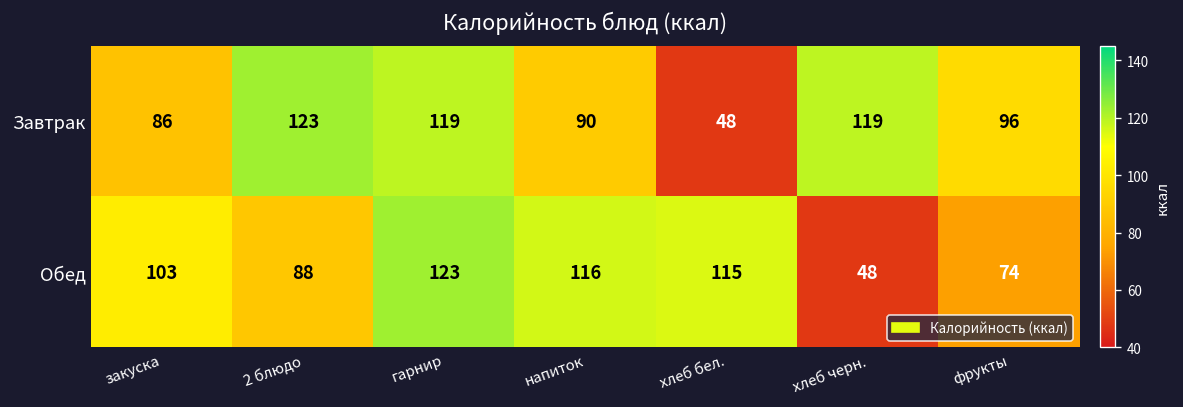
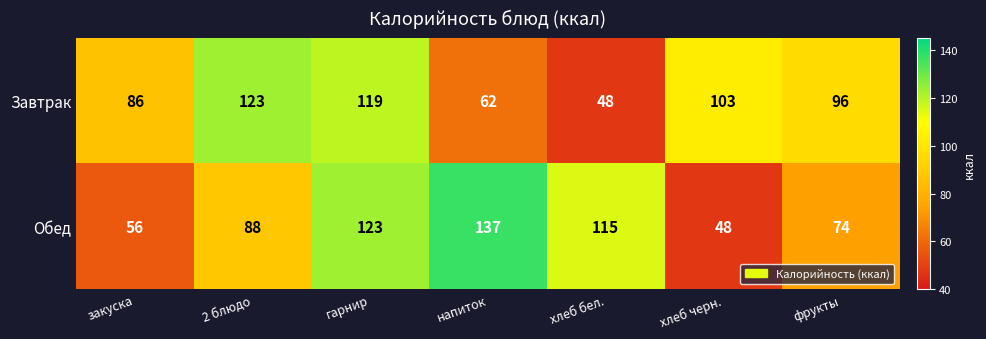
Завтрак, напиток: 90 -> 62
Завтрак, хлеб черн.: 119 -> 103
Обед, закуска: 103 -> 56
Обед, напиток: 116 -> 137
